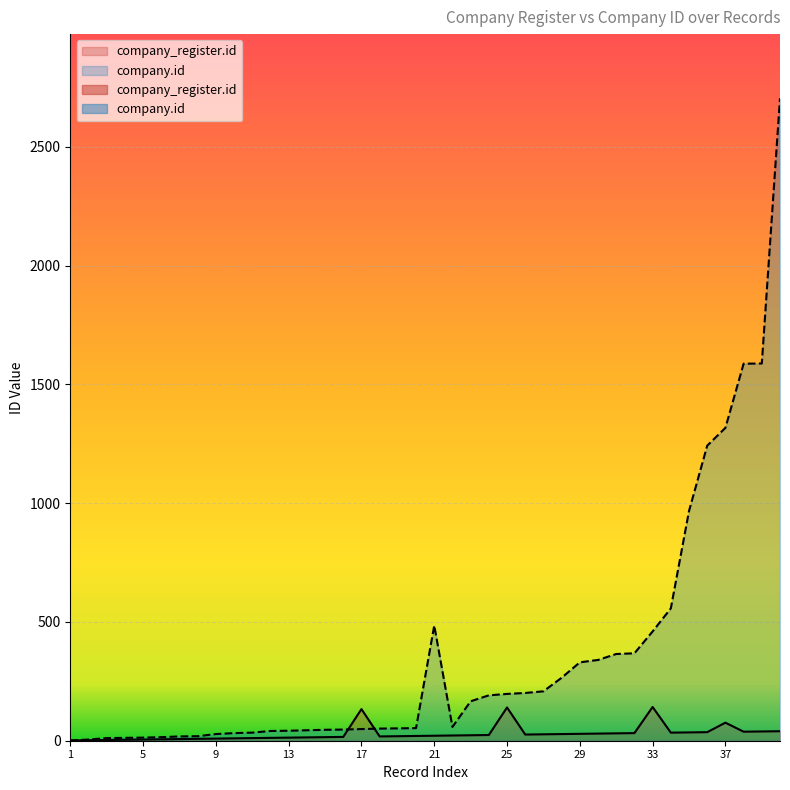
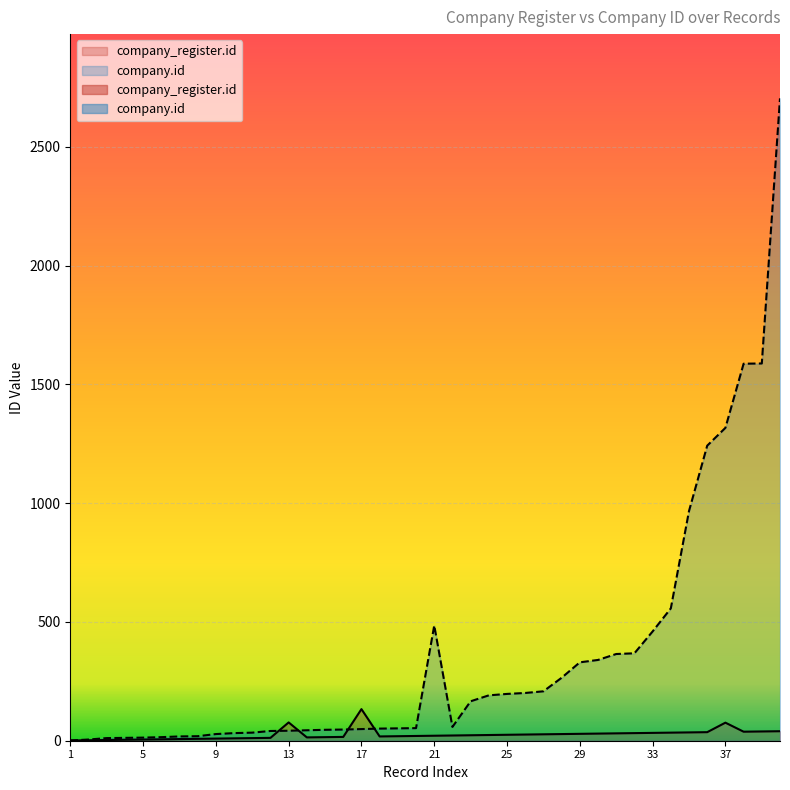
company_register.id, 13: 10 -> 80
company_register.id, 25: 140 -> 30
company_register.id, 33: 140 -> 30
